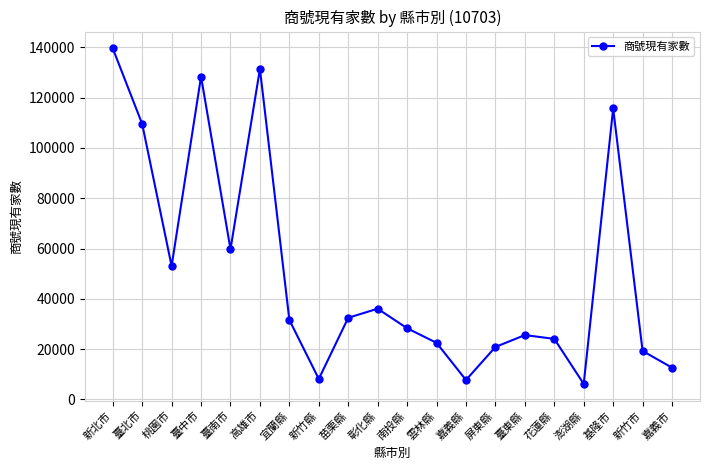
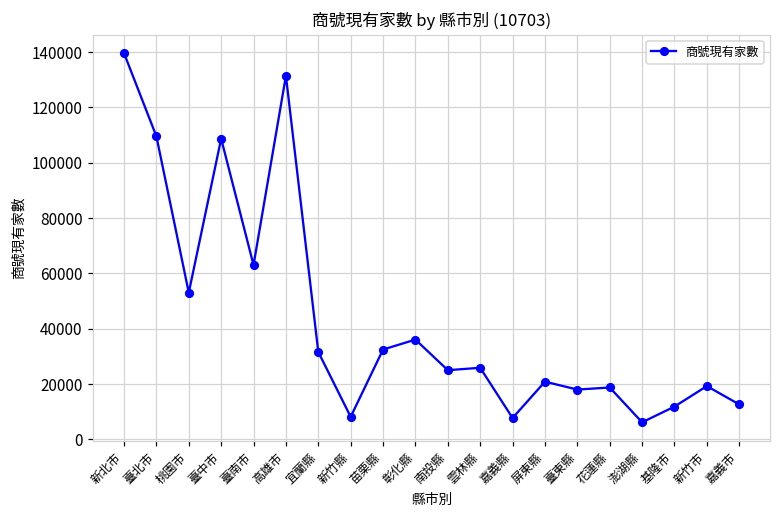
臺中市: 128000 -> 109000
臺南市: 60000 -> 63000
南投縣: 28000 -> 25000
雲林縣: 22000 -> 26000
臺東縣: 26000 -> 18000
花蓮縣: 24000 -> 19000
基隆市: 116000 -> 12000
